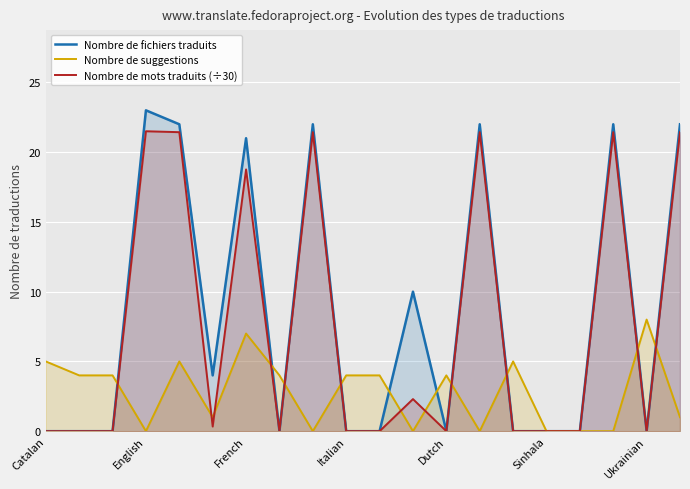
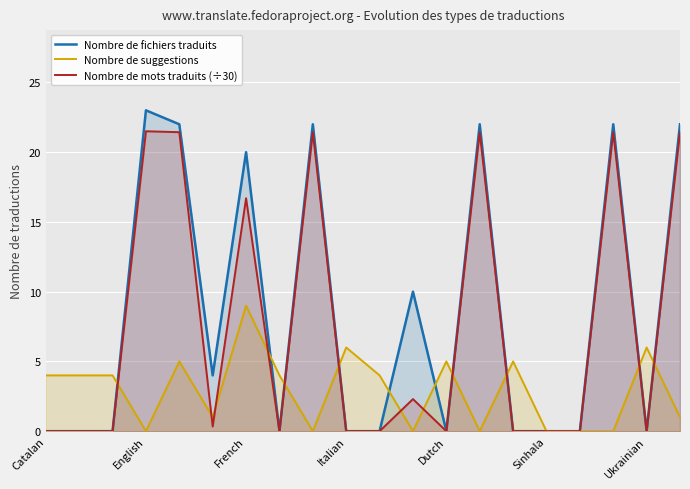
Nombre de suggestions, Catalan: 5 -> 4
Nombre de fichiers traduits, French: 21 -> 20
Nombre de suggestions, French: 7 -> 9
Nombre de mots traduits (÷30), French: 18.8 -> 16.7
Nombre de suggestions, Italian: 4 -> 6
Nombre de suggestions, Dutch: 4 -> 5
Nombre de suggestions, Ukrainian: 8 -> 6
